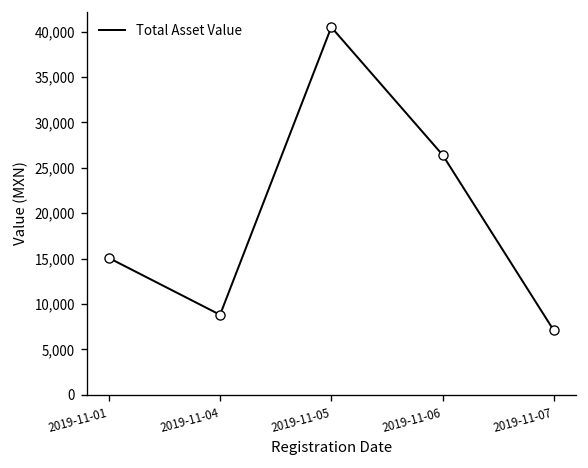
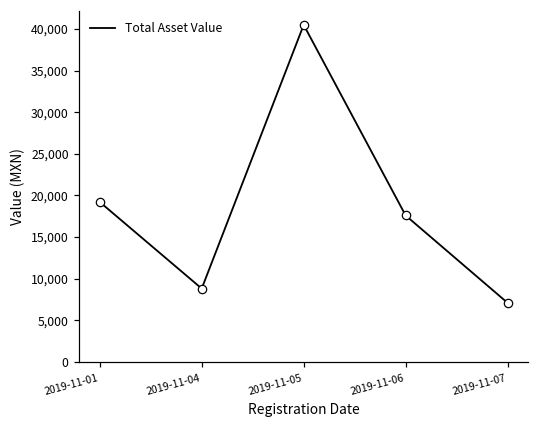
2019-11-01: 15,000 -> 19,000
2019-11-06: 26,000 -> 18,000
